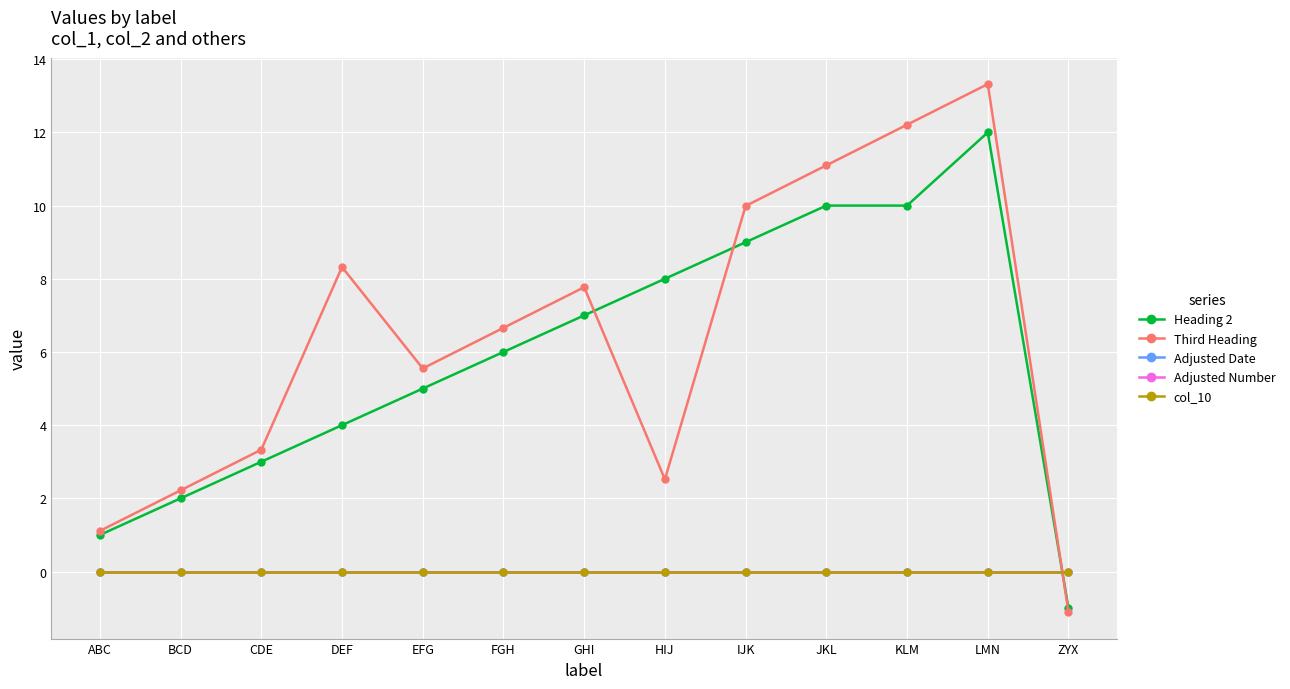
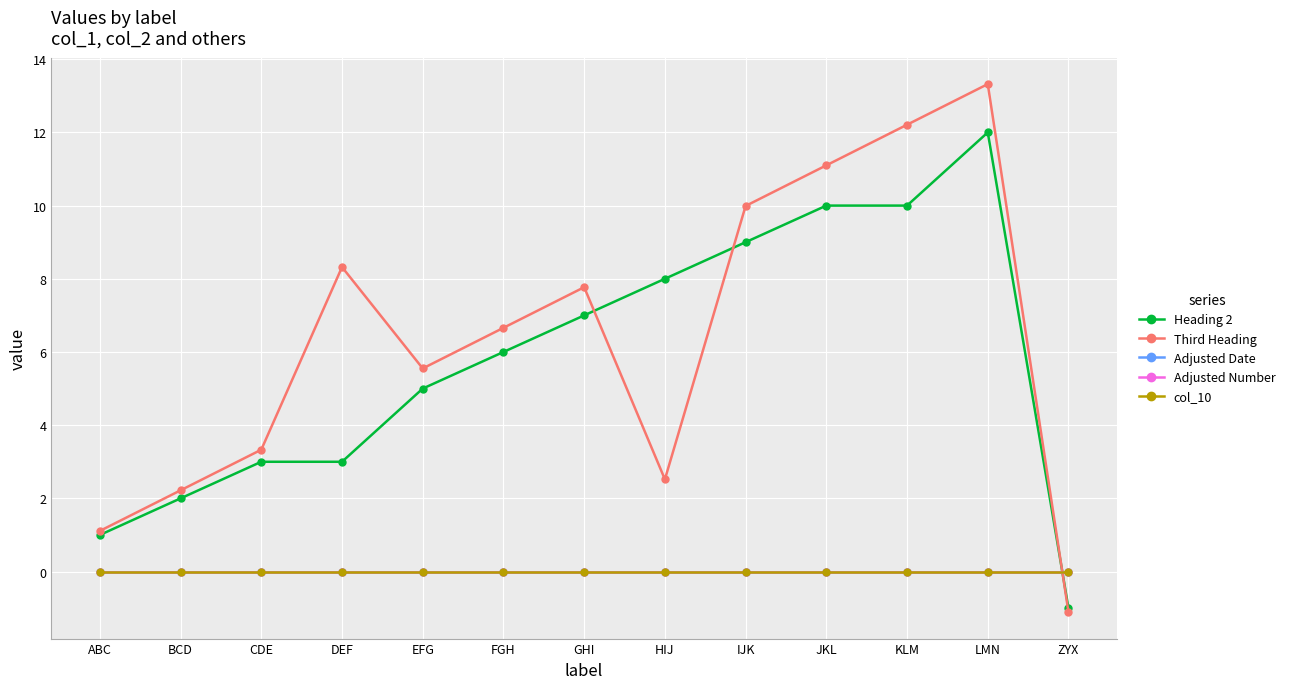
Heading 2, DEF: 4 -> 3
